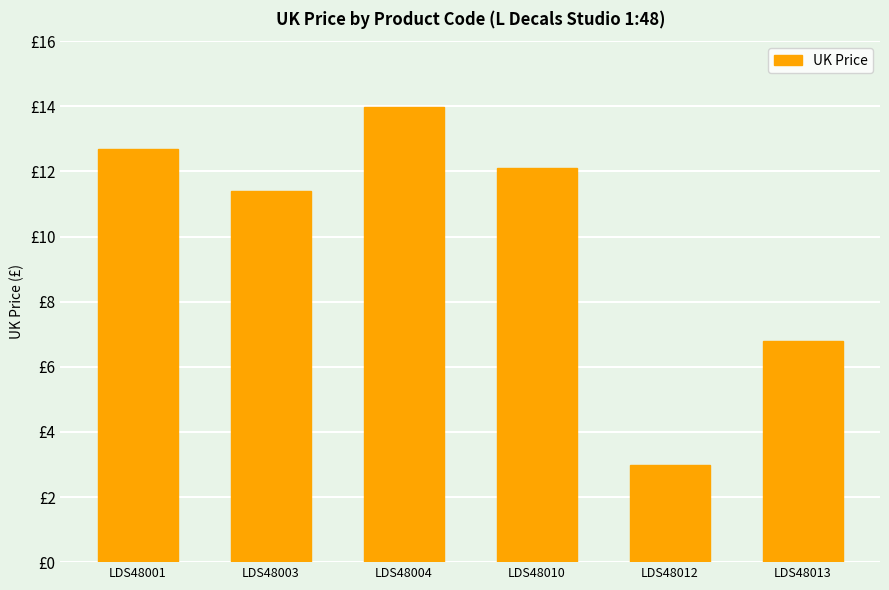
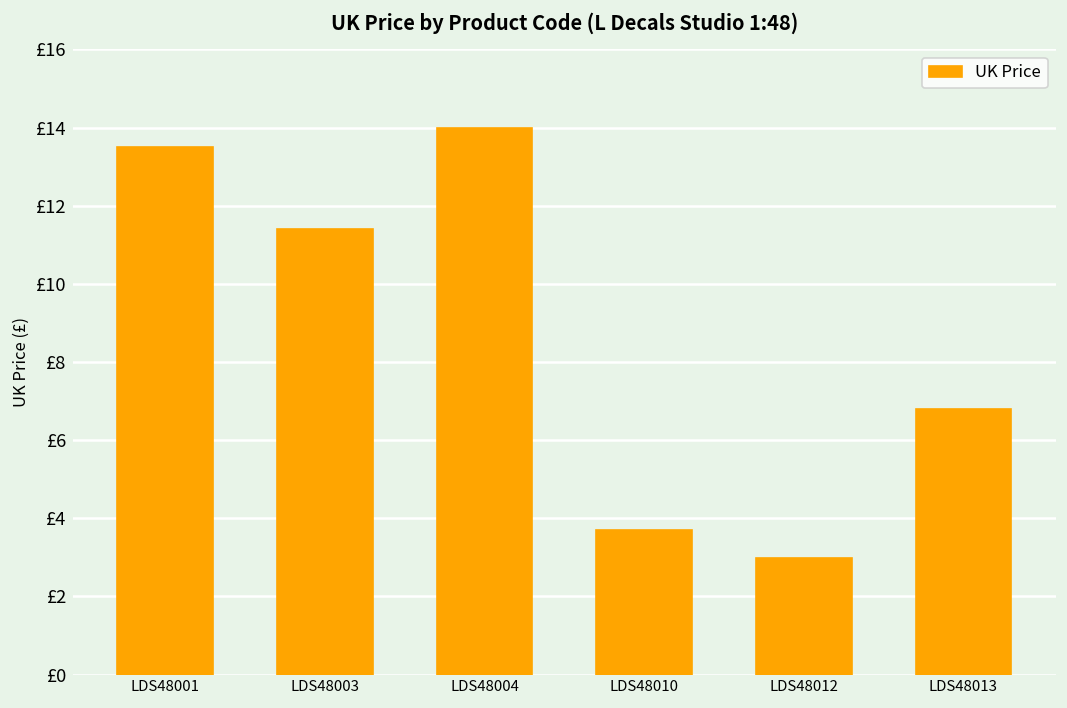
LDS48001: £12.7 -> £13.5
LDS48010: £12.1 -> £3.7
